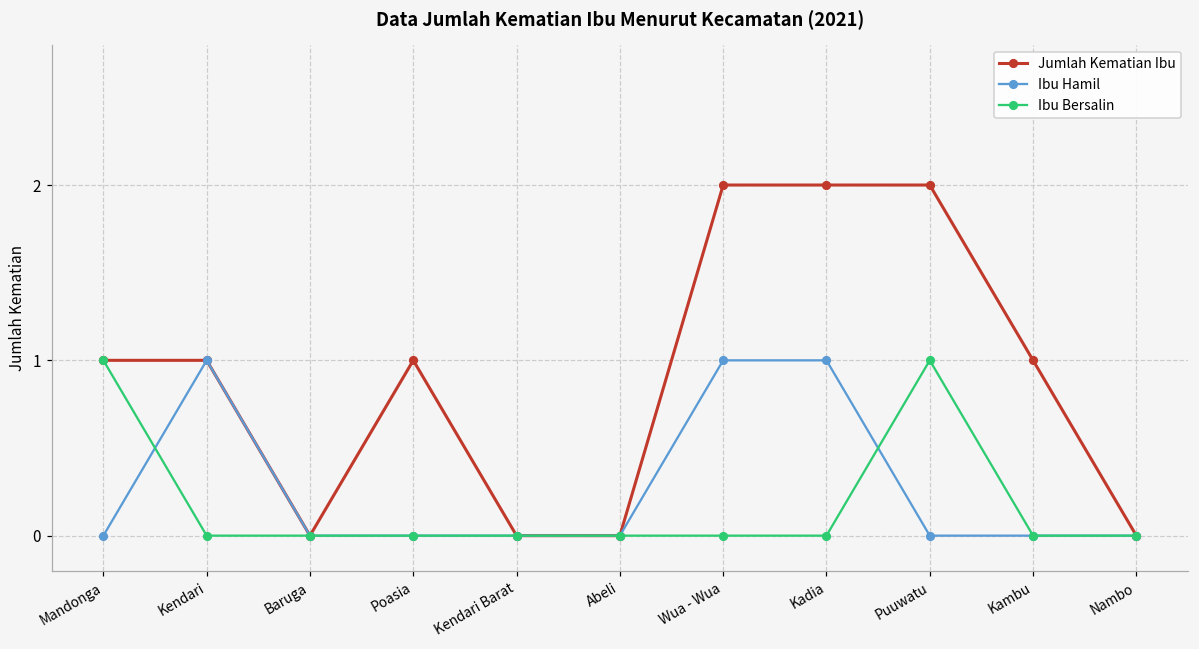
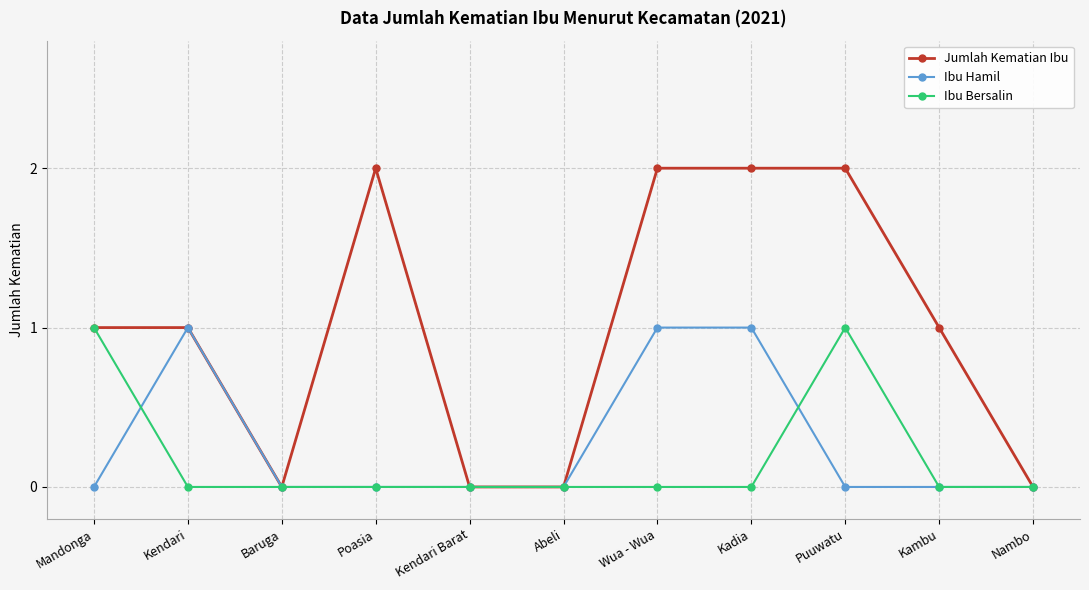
Jumlah Kematian Ibu, Poasia: 1 -> 2
